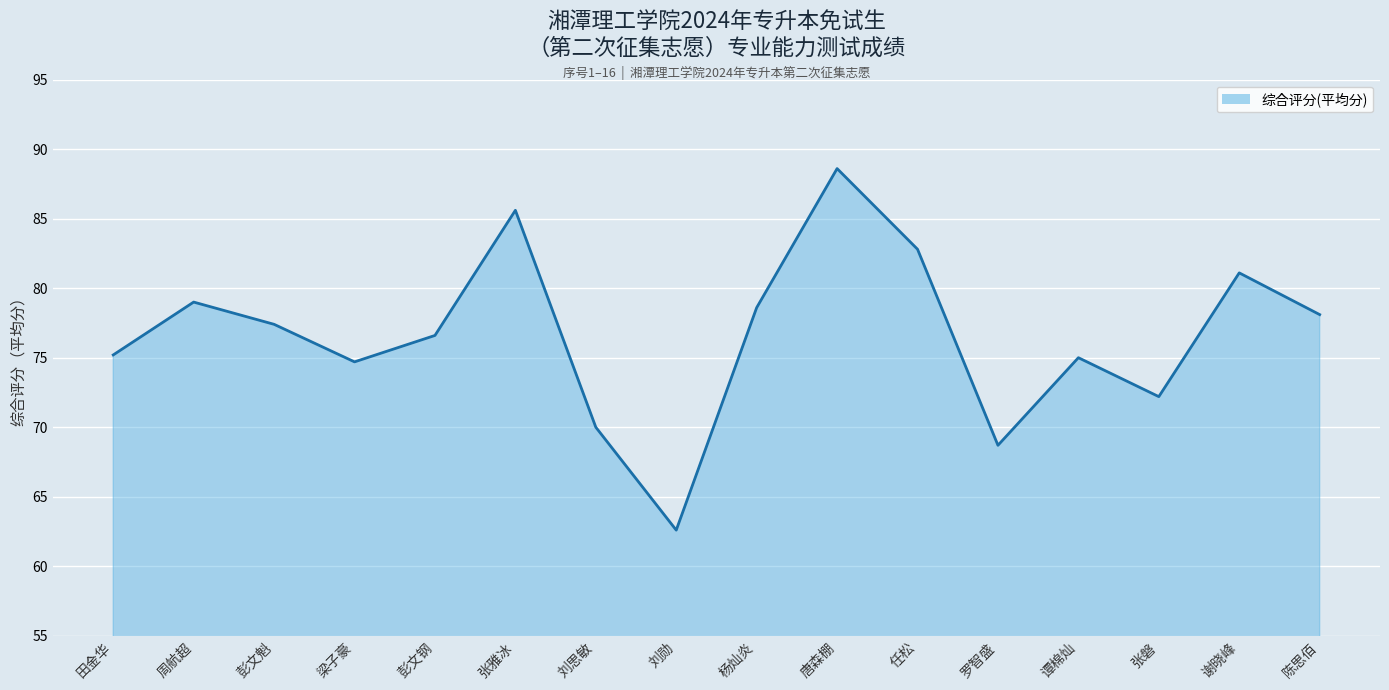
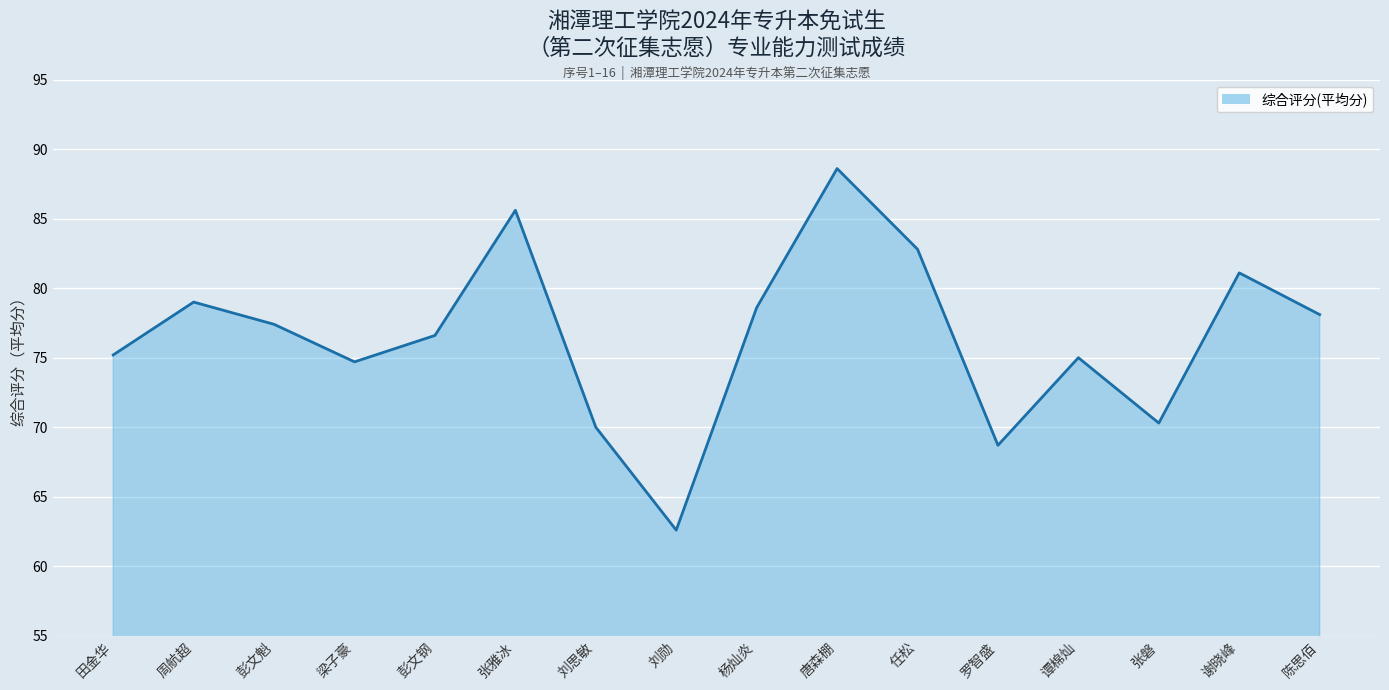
张磐: 72.2 -> 70.3
